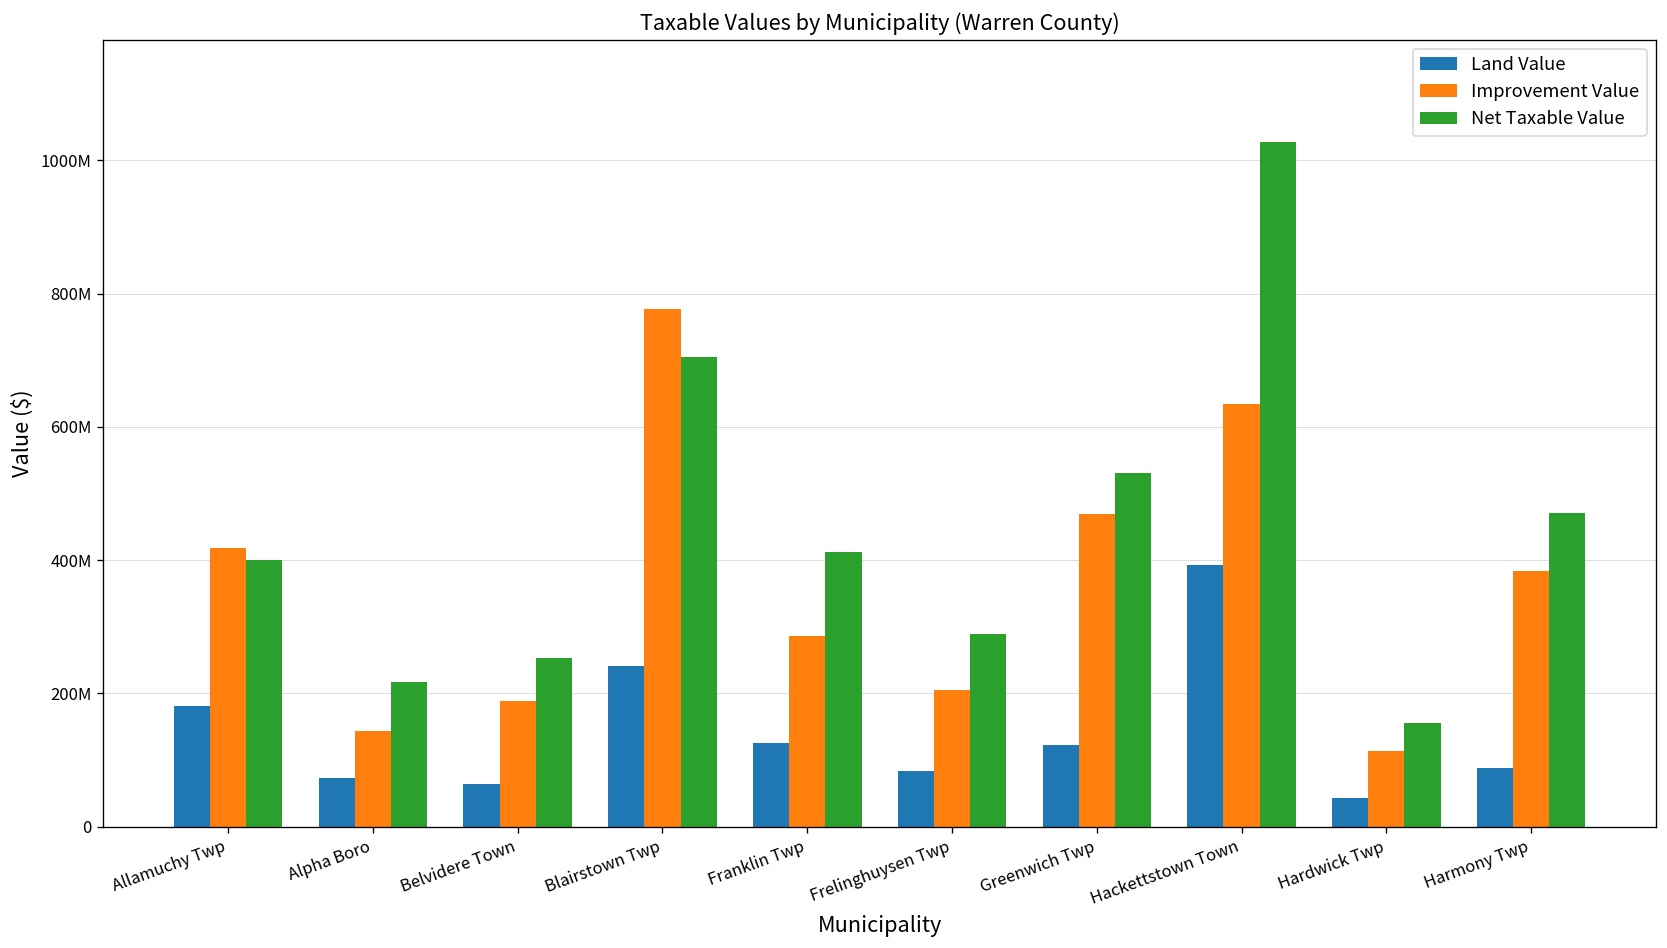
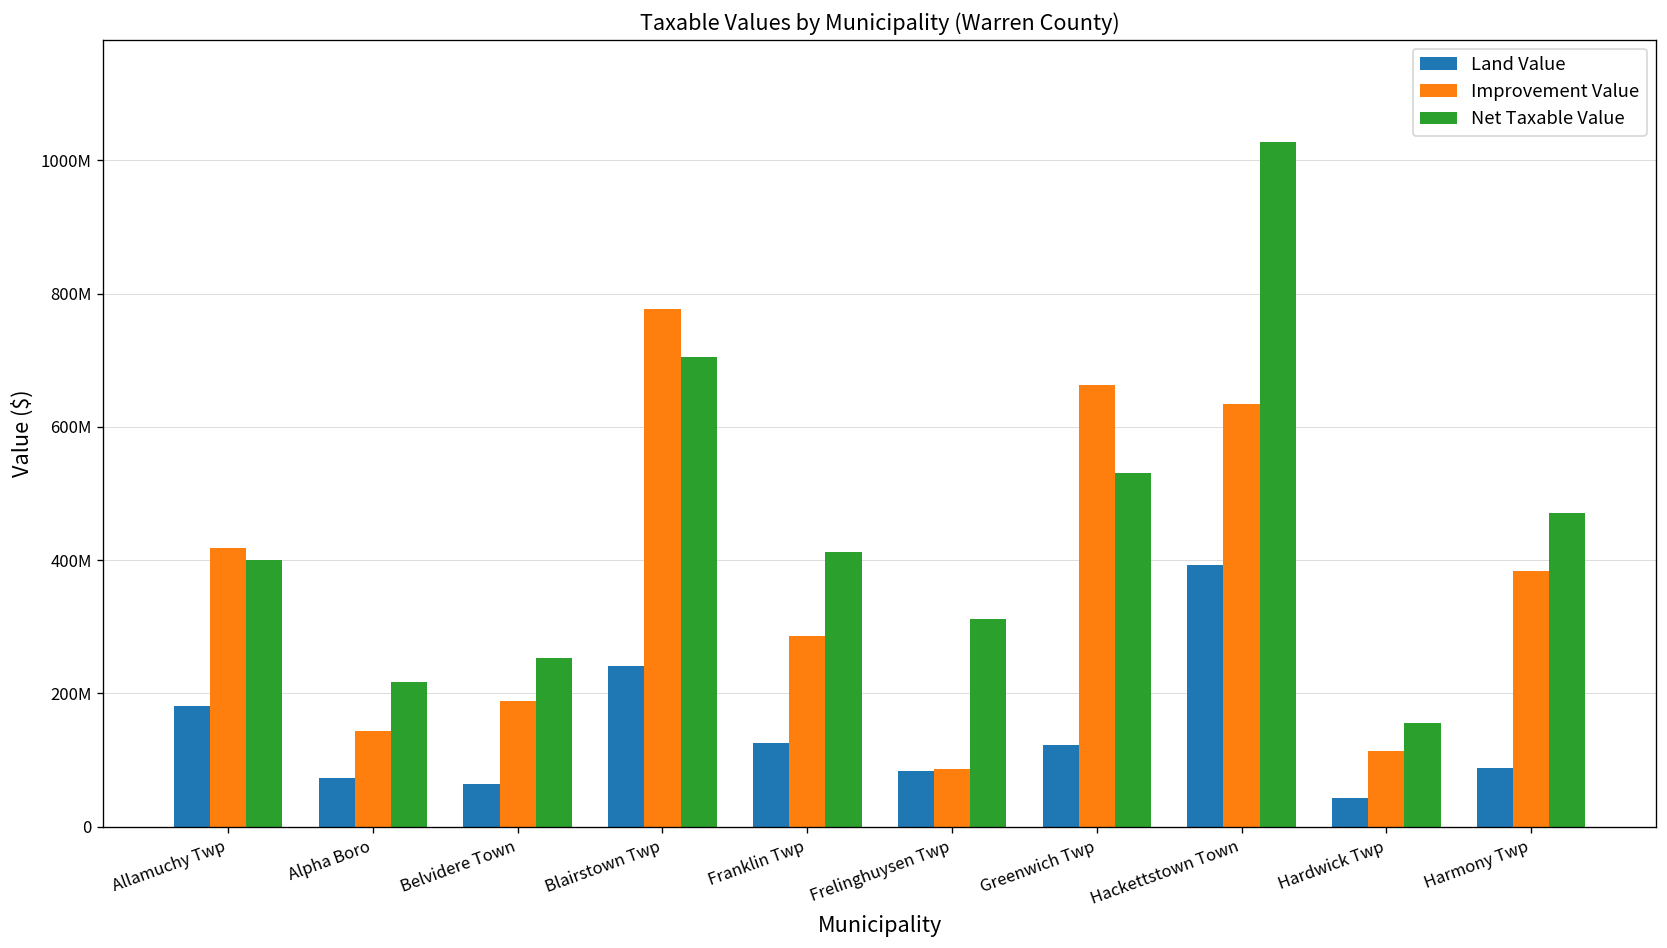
Improvement Value, Frelinghuysen Twp: 210000000 -> 90000000
Net Taxable Value, Frelinghuysen Twp: 290000000 -> 310000000
Improvement Value, Greenwich Twp: 470000000 -> 660000000
